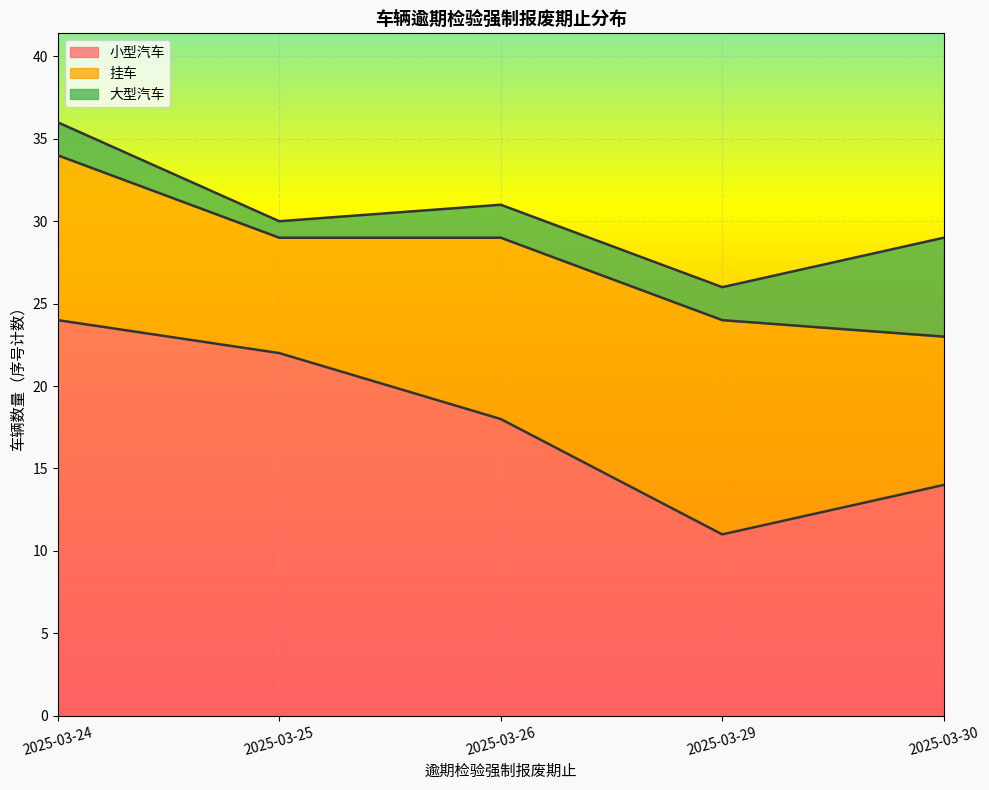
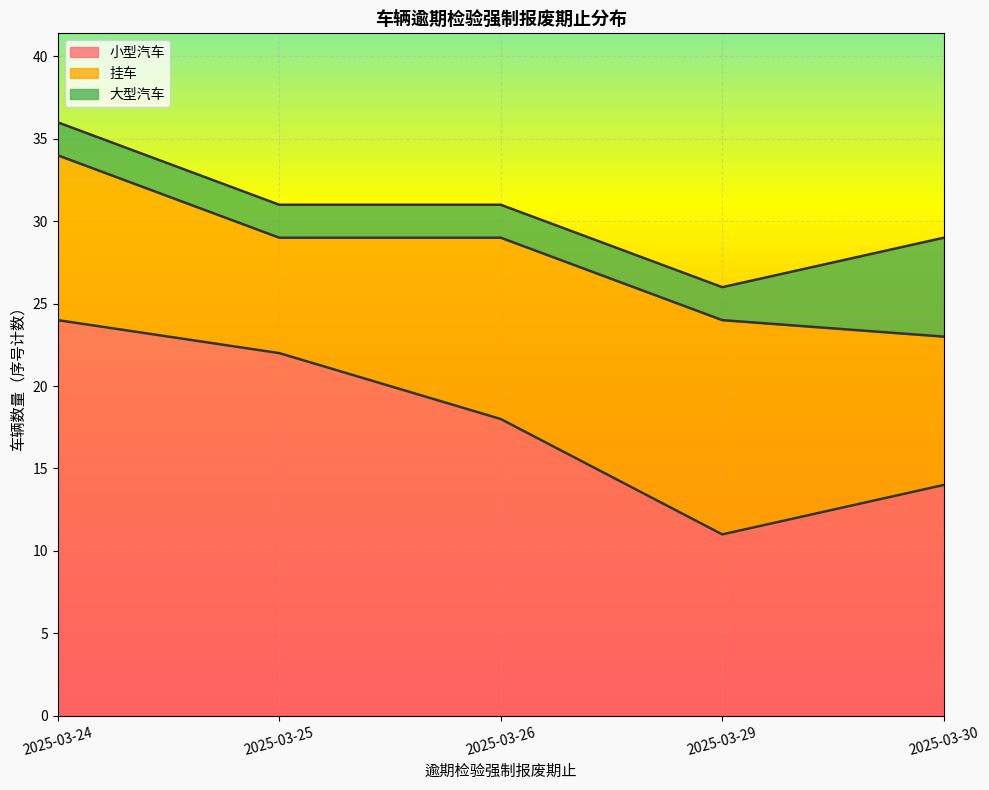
大型汽车, 2025-03-25: 1 -> 2
